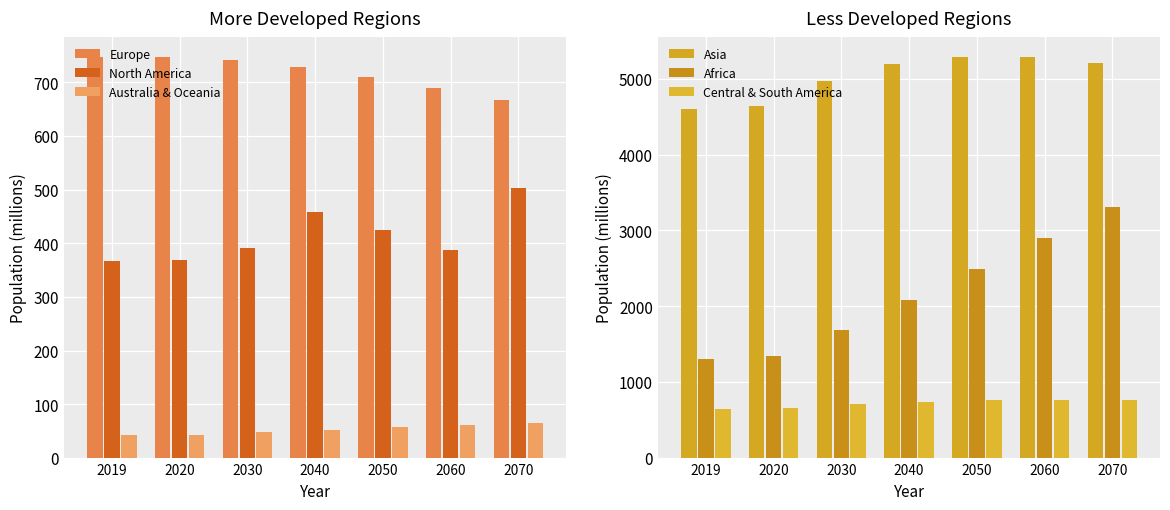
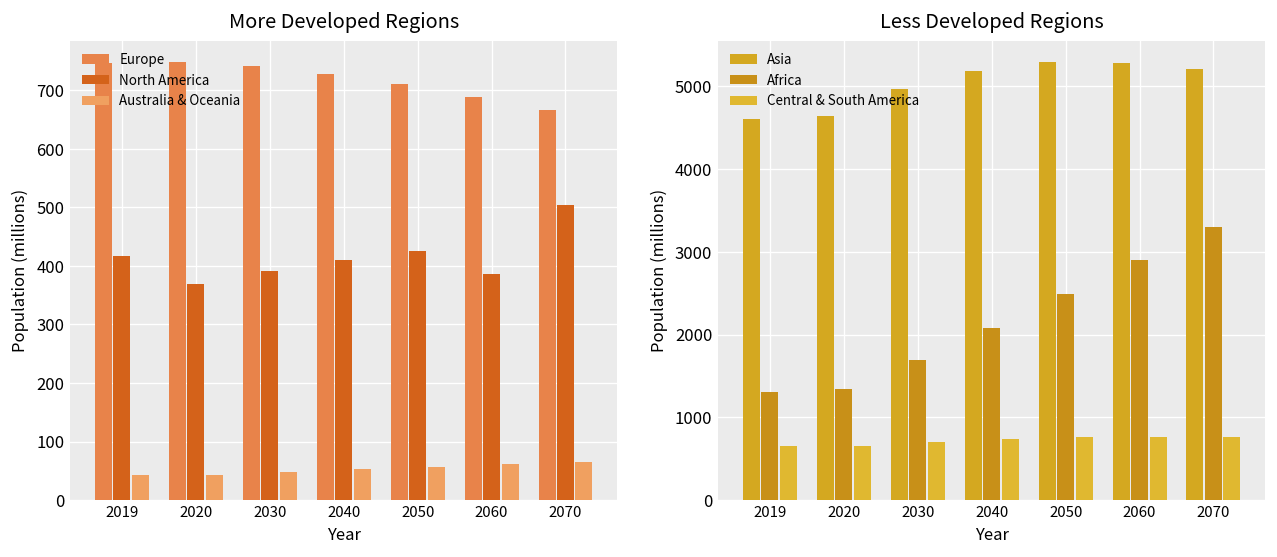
More Developed Regions, North America, 2019: 370 -> 420
More Developed Regions, North America, 2040: 460 -> 410
